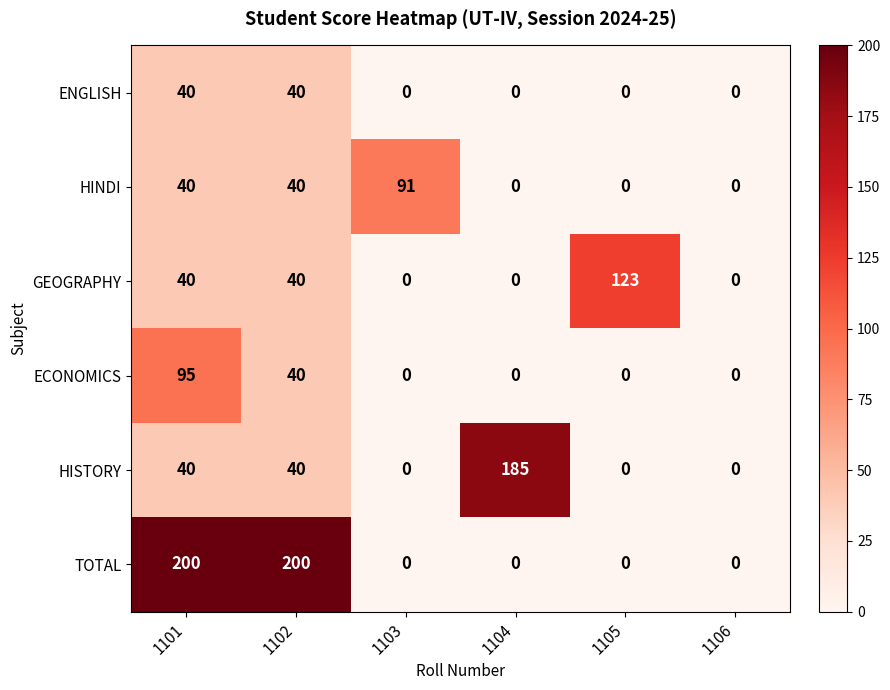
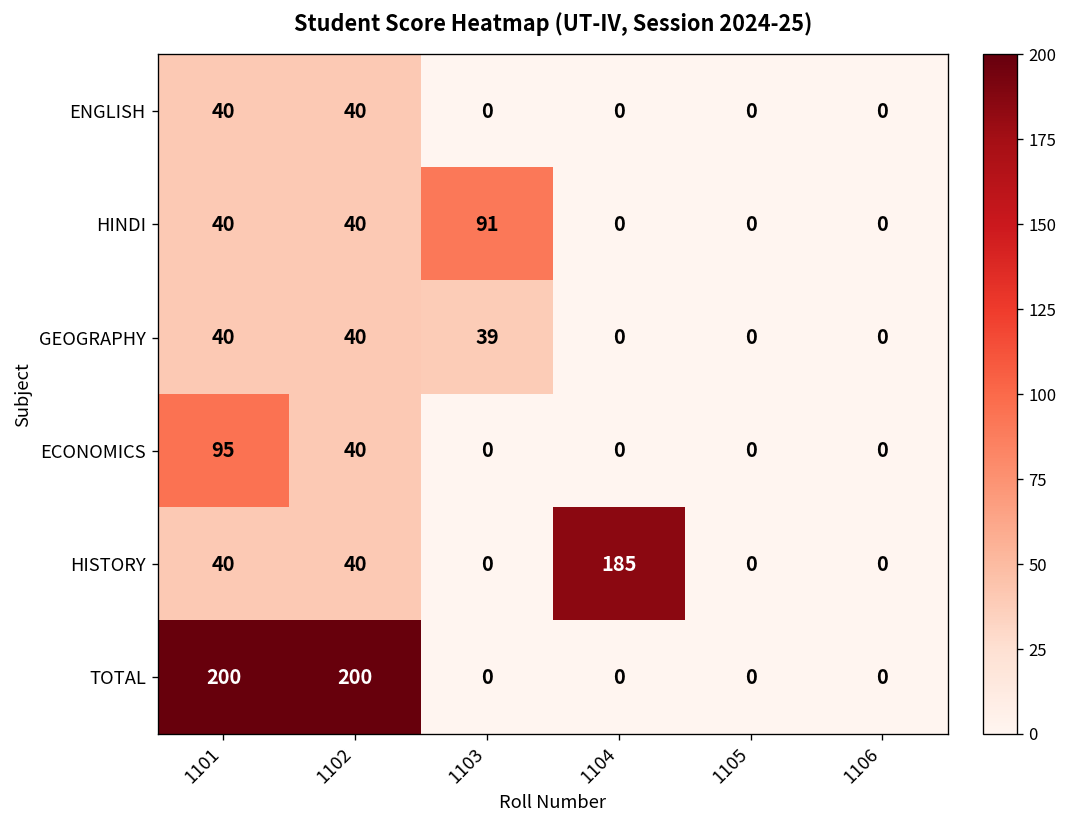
GEOGRAPHY, 1103: 0 -> 39
GEOGRAPHY, 1105: 123 -> 0
